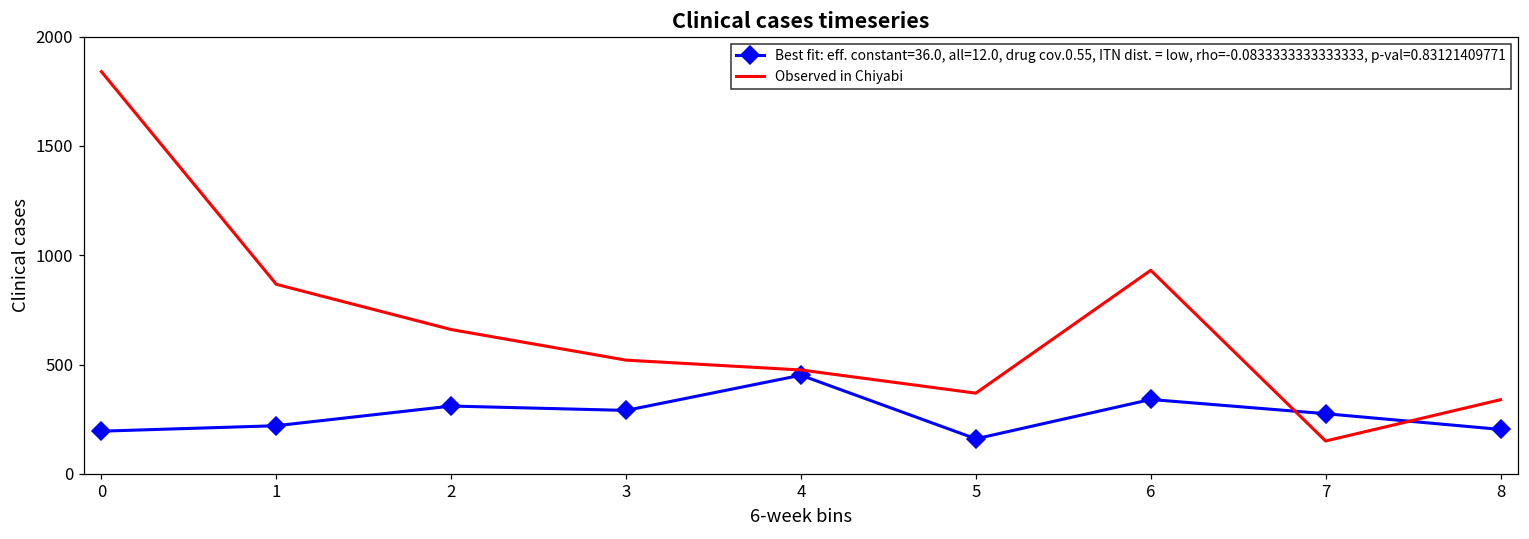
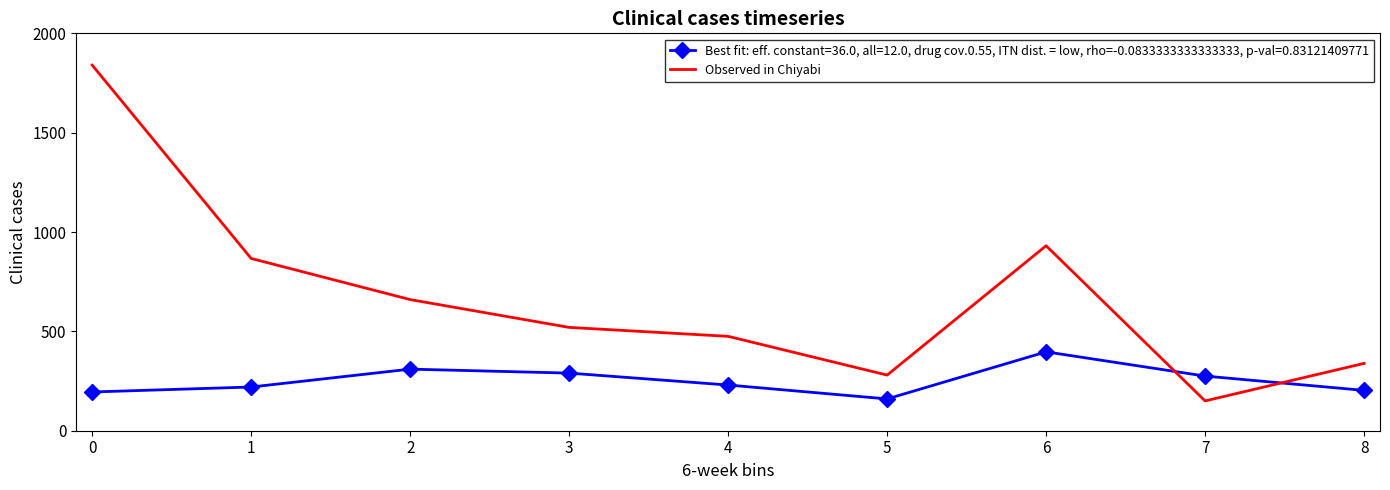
Best fit: eff. constant=36.0, all=12.0, drug cov.0.55, ITN dist. = low, rho=-0.0833333333333333, p-val=0.83121409771, 4: 450 -> 230
Observed in Chiyabi, 5: 370 -> 280
Best fit: eff. constant=36.0, all=12.0, drug cov.0.55, ITN dist. = low, rho=-0.0833333333333333, p-val=0.83121409771, 6: 340 -> 400
